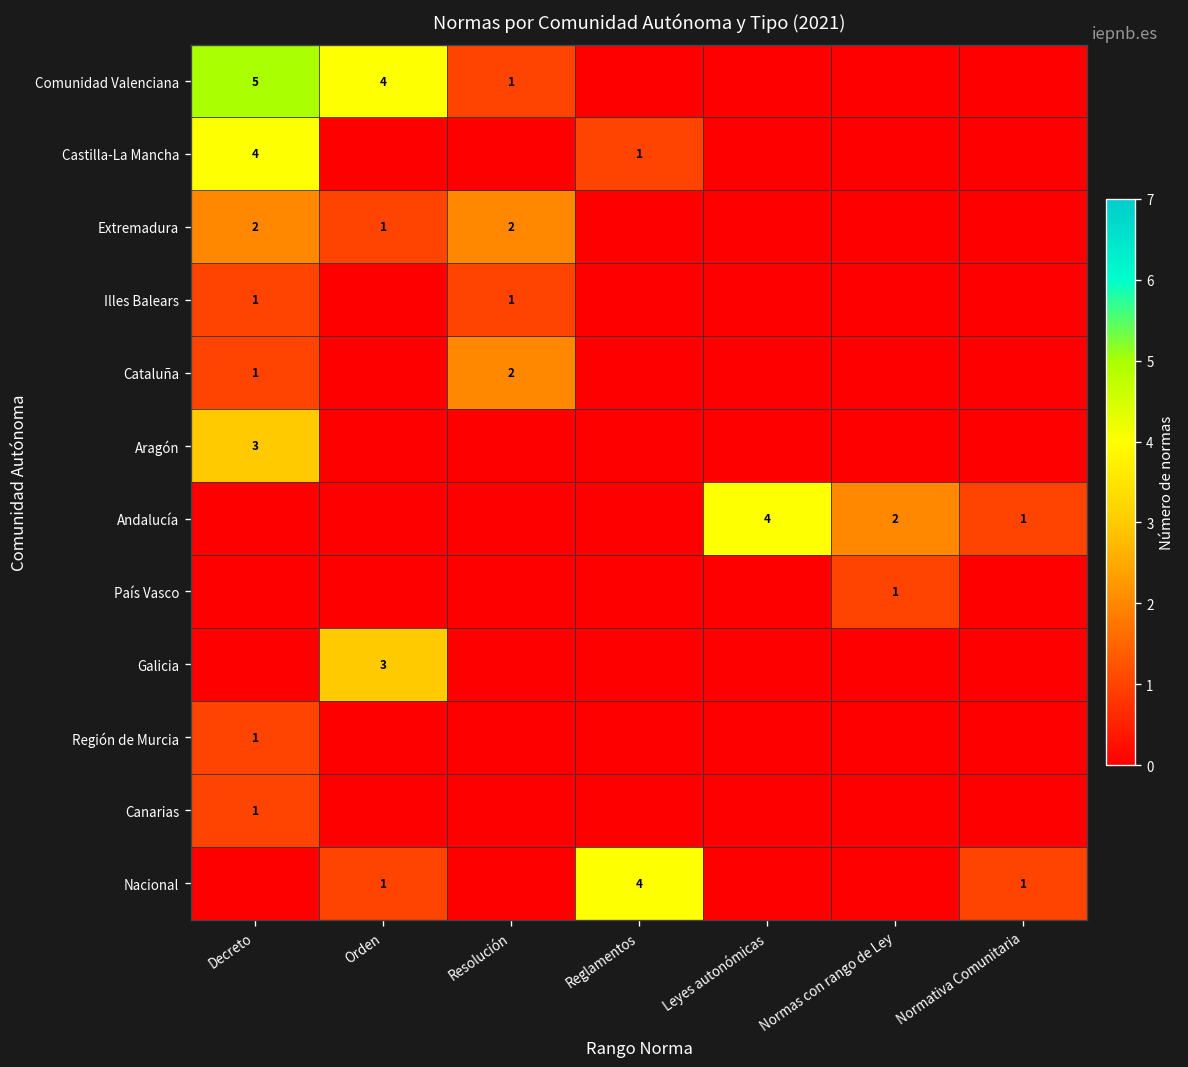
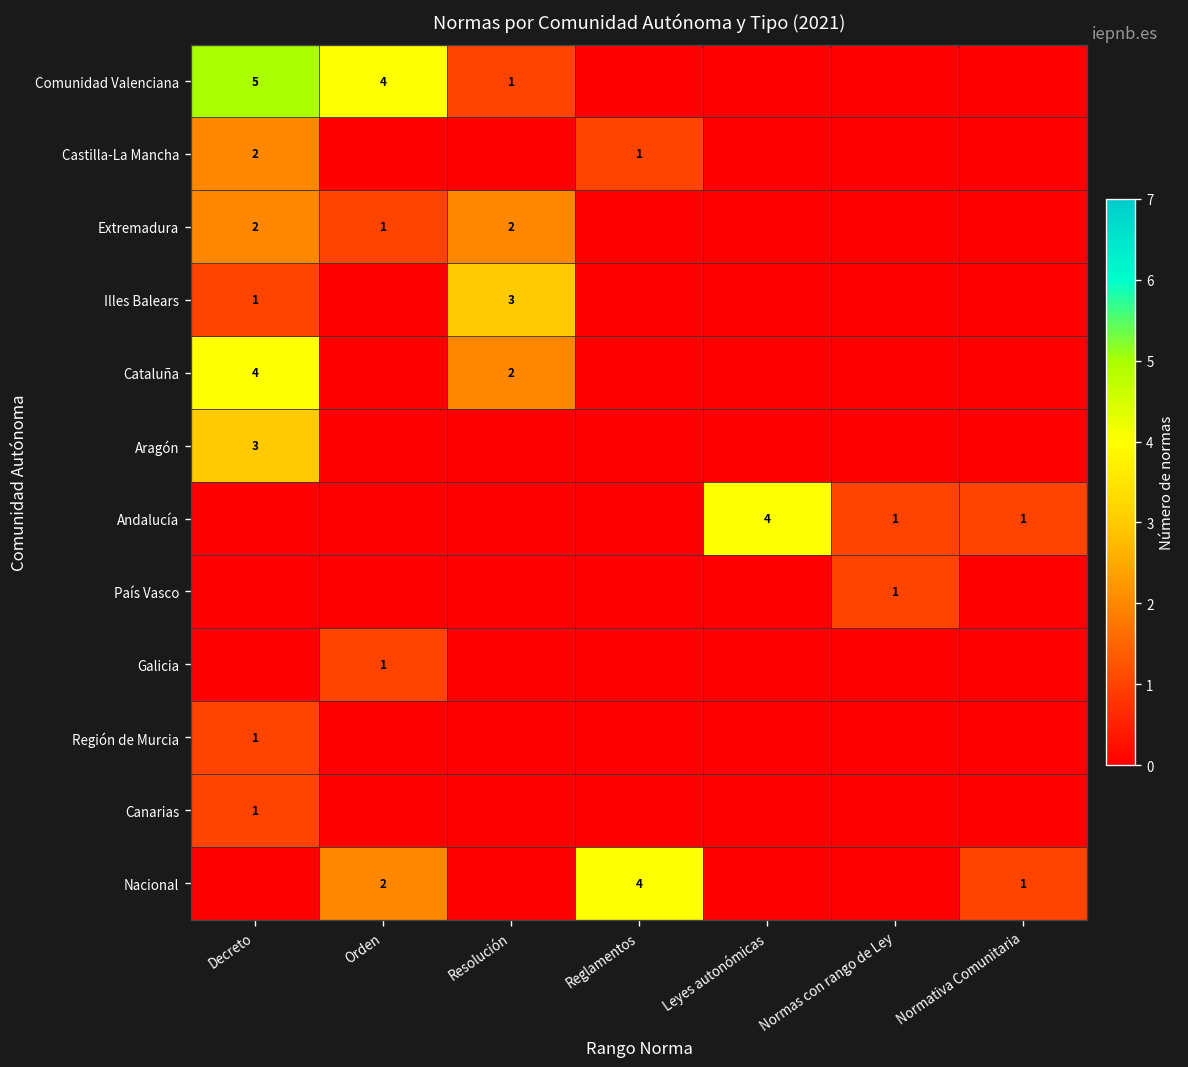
Castilla-La Mancha, Decreto: 4 -> 2
Illes Balears, Resolución: 1 -> 3
Cataluña, Decreto: 1 -> 4
Andalucía, Normas con rango de Ley: 2 -> 1
Galicia, Orden: 3 -> 1
Nacional, Orden: 1 -> 2
